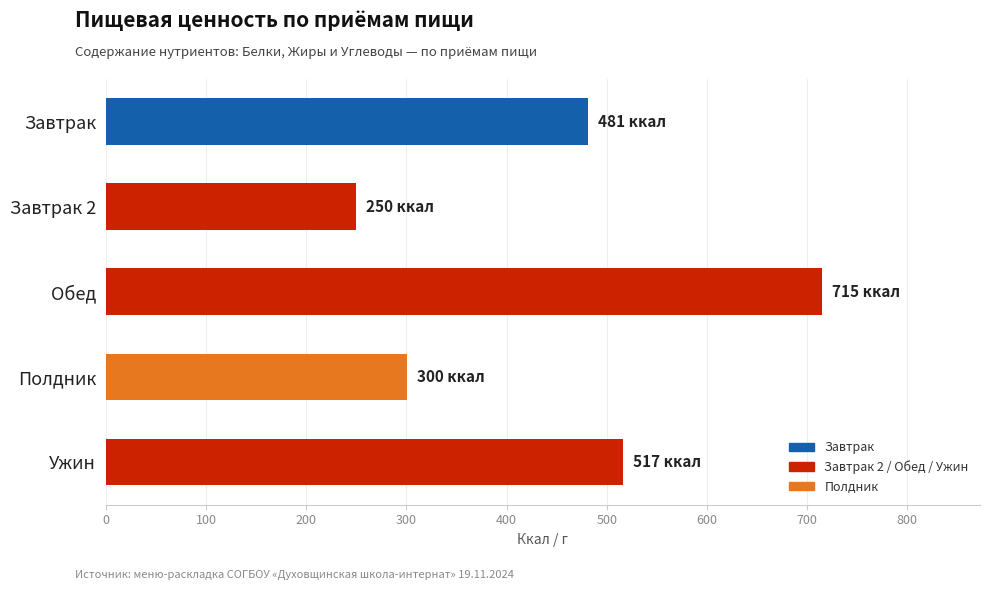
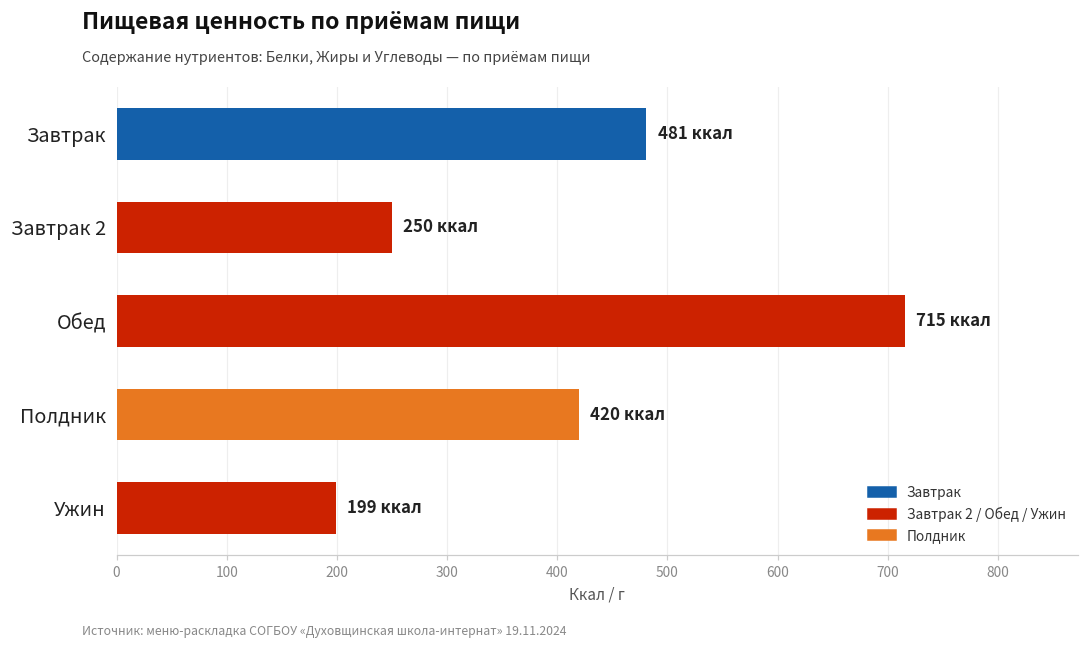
Полдник: 300 -> 420
Ужин: 517 -> 199
